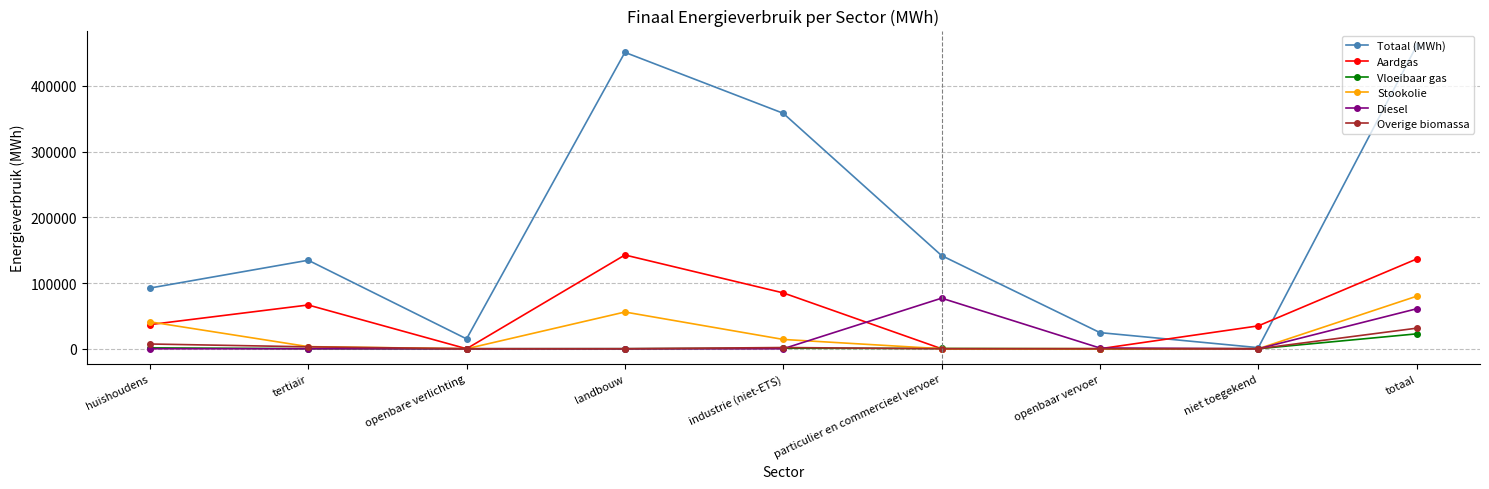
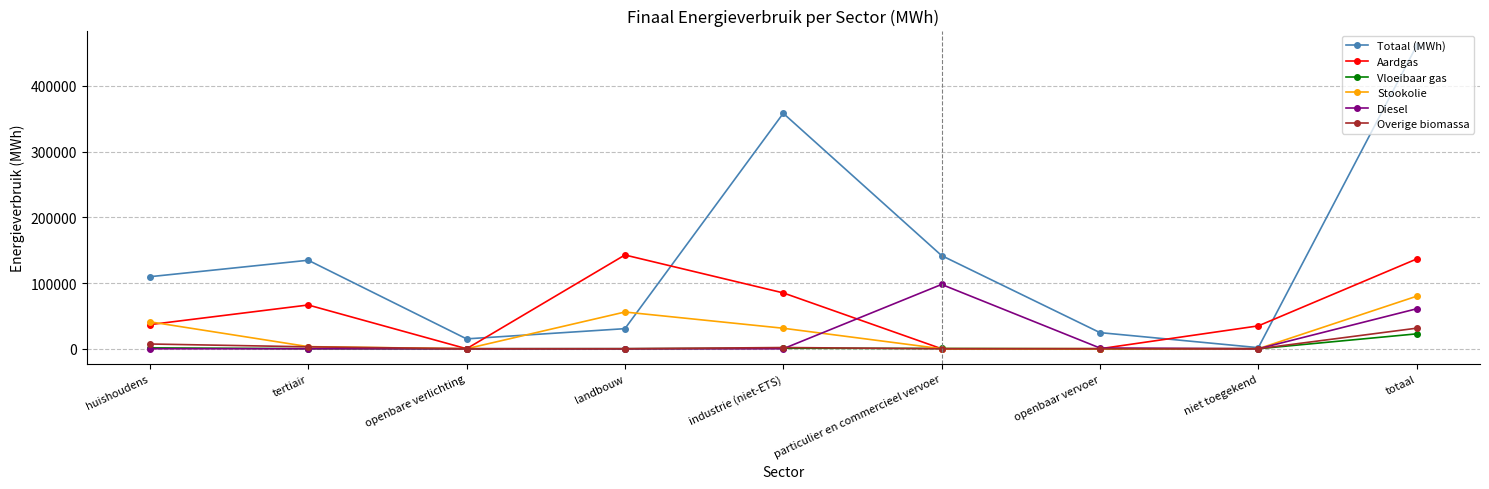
Totaal (MWh), huishoudens: 90000 -> 110000
Totaal (MWh), landbouw: 450000 -> 30000
Stookolie, industrie (niet-ETS): 10000 -> 30000
Diesel, particulier en commercieel vervoer: 80000 -> 100000
